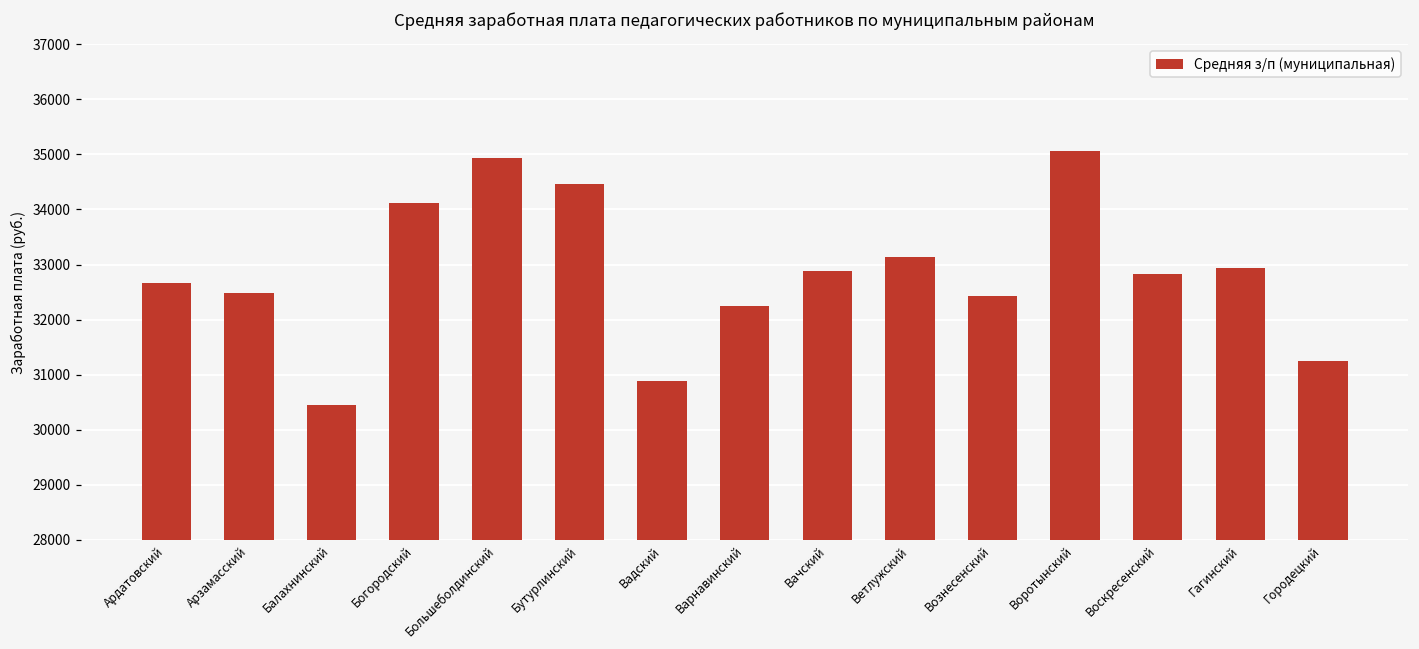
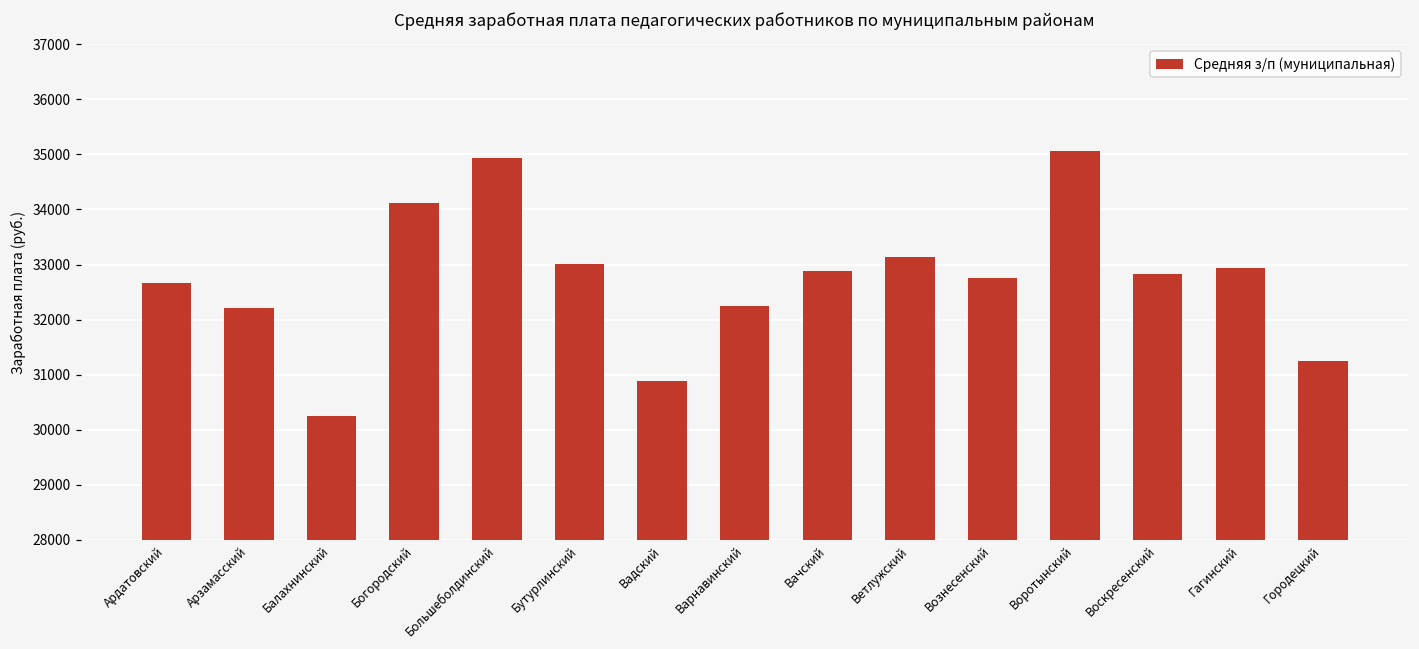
Арзамасский: 32500 -> 32200
Балахнинский: 30500 -> 30200
Бутурлинский: 34500 -> 33000
Вознесенский: 32400 -> 32800
